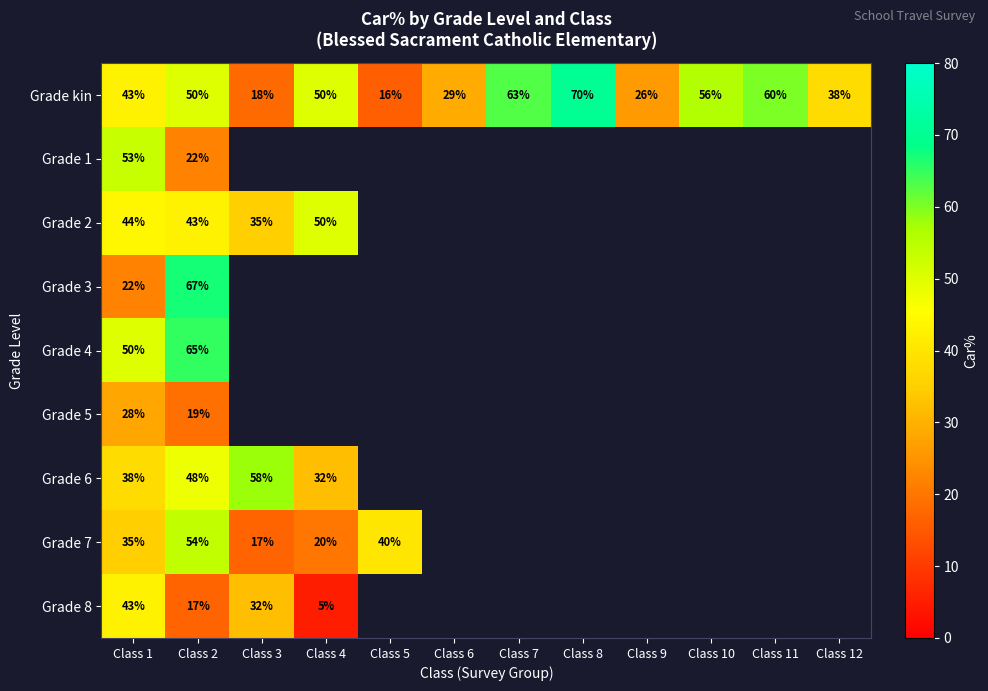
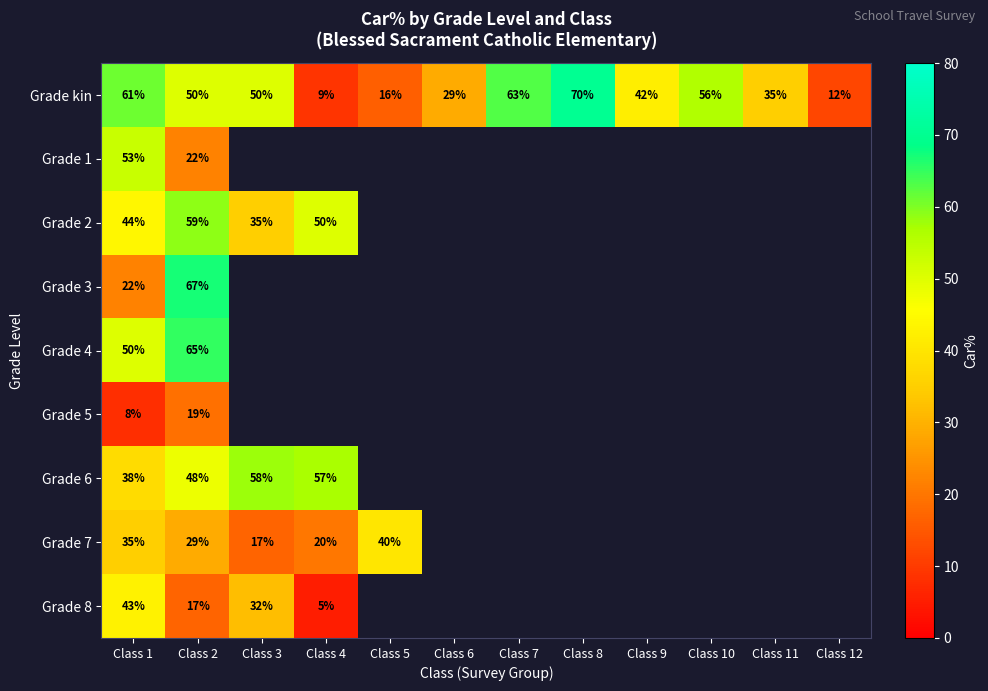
Grade kin, Class 1: 43% -> 61%
Grade kin, Class 3: 18% -> 50%
Grade kin, Class 4: 50% -> 9%
Grade kin, Class 9: 26% -> 42%
Grade kin, Class 11: 60% -> 35%
Grade kin, Class 12: 38% -> 12%
Grade 2, Class 2: 43% -> 59%
Grade 5, Class 1: 28% -> 8%
Grade 6, Class 4: 32% -> 57%
Grade 7, Class 2: 54% -> 29%
